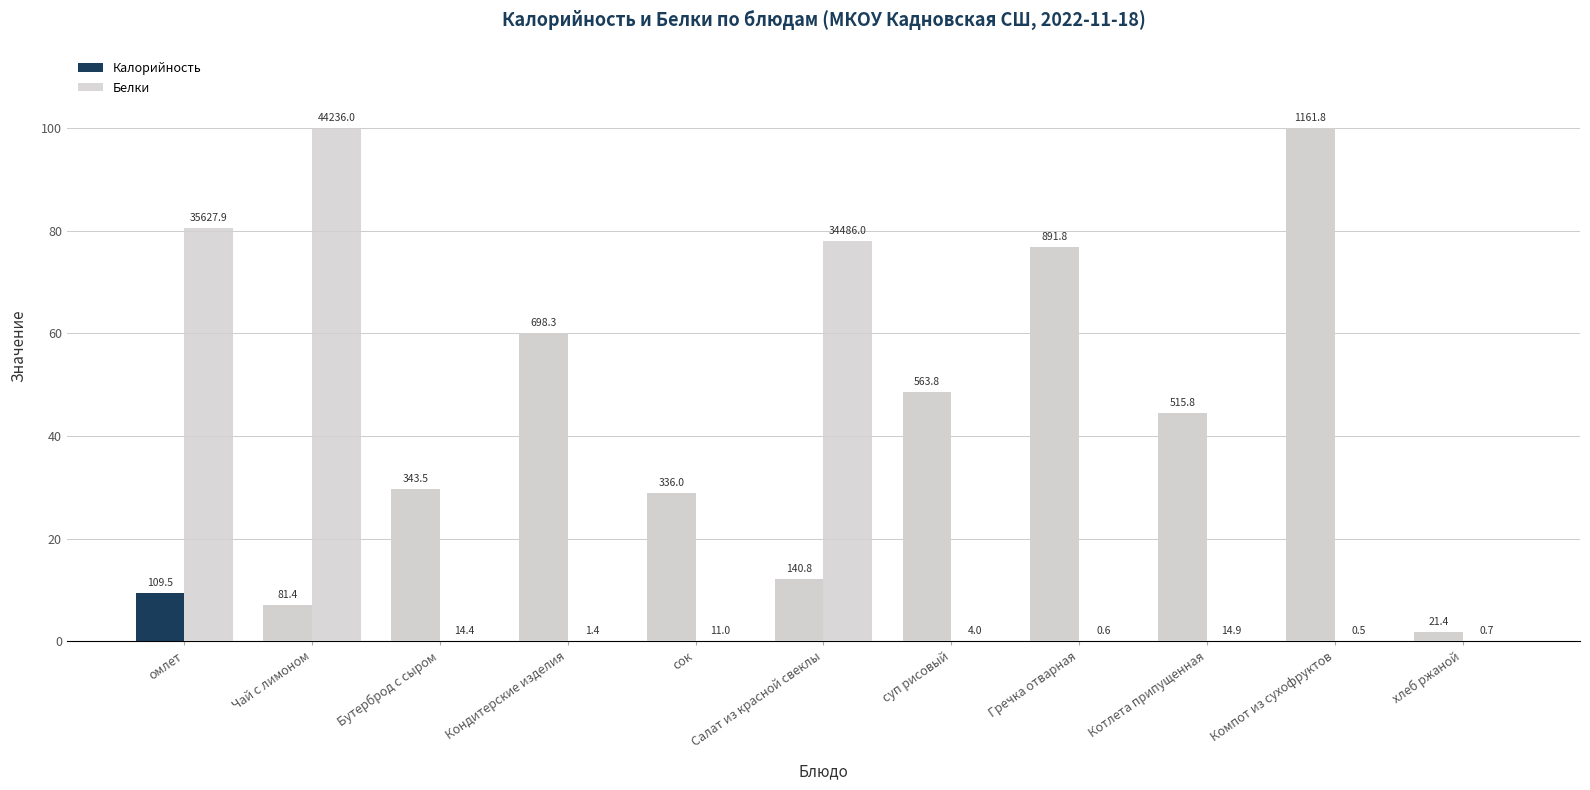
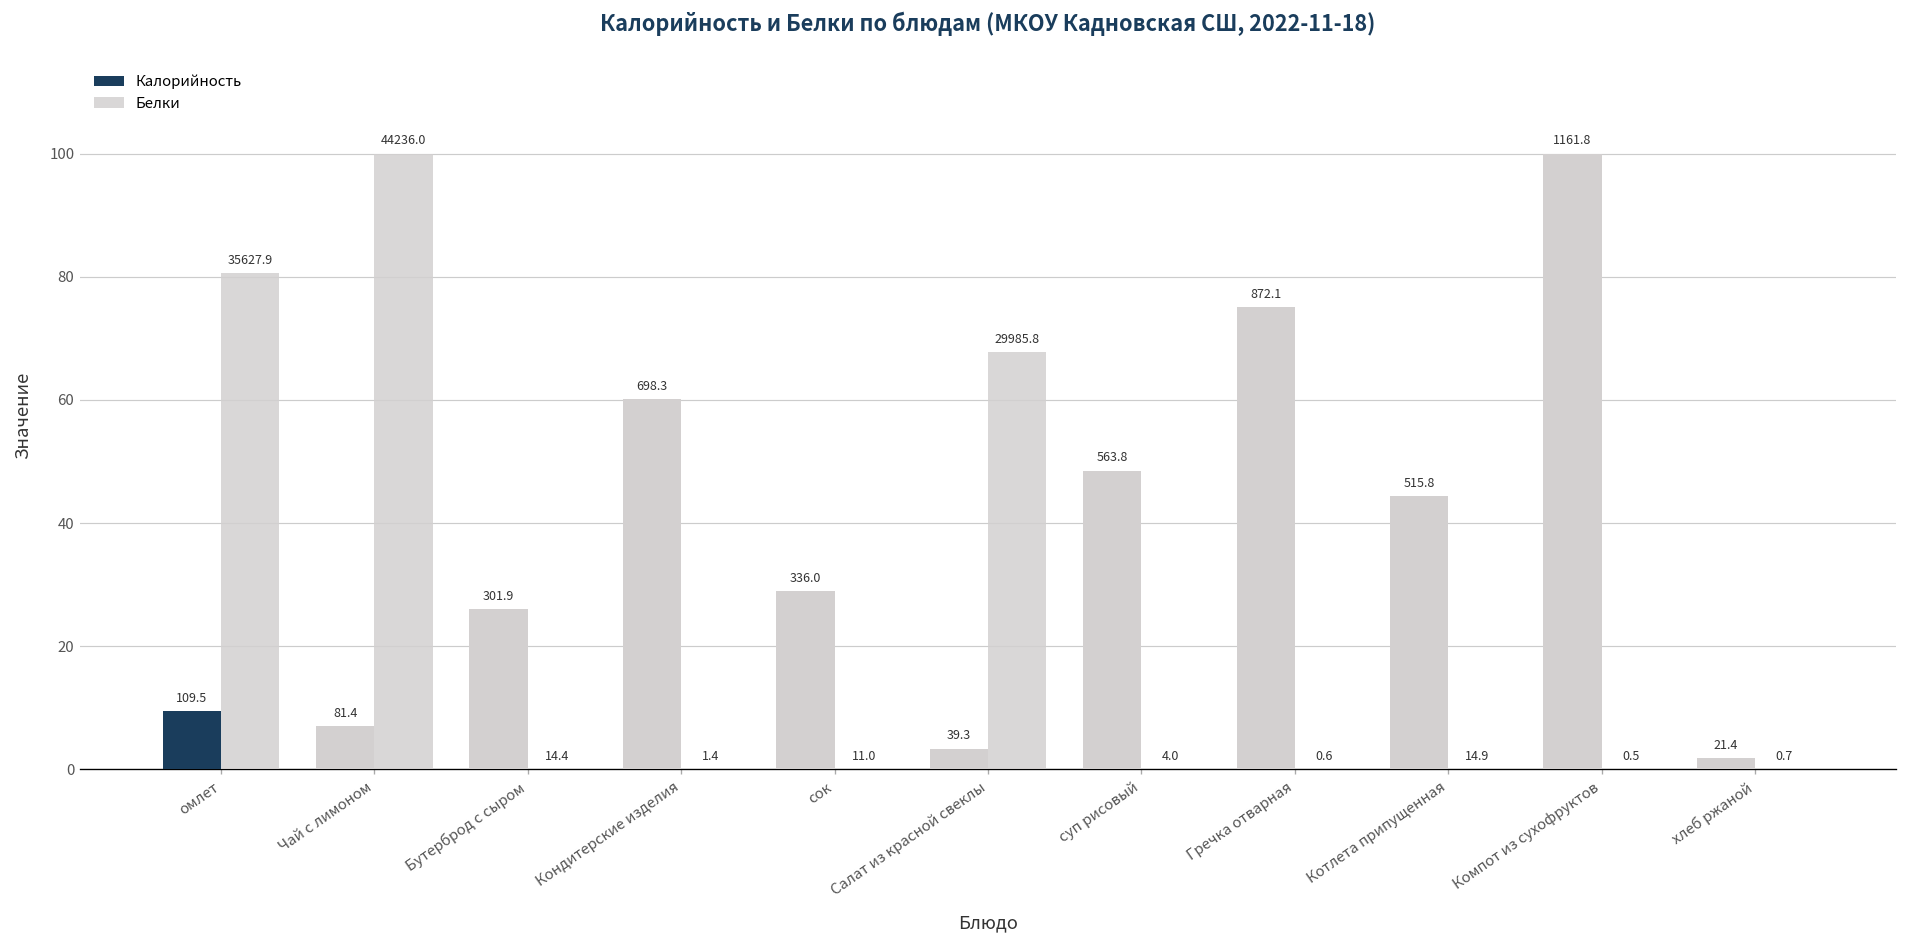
Калорийность, Бутерброд с сыром: 343.5 -> 301.9
Калорийность, Салат из красной свеклы: 140.8 -> 39.3
Белки, Салат из красной свеклы: 34486.0 -> 29985.8
Калорийность, Гречка отварная: 891.8 -> 872.1
